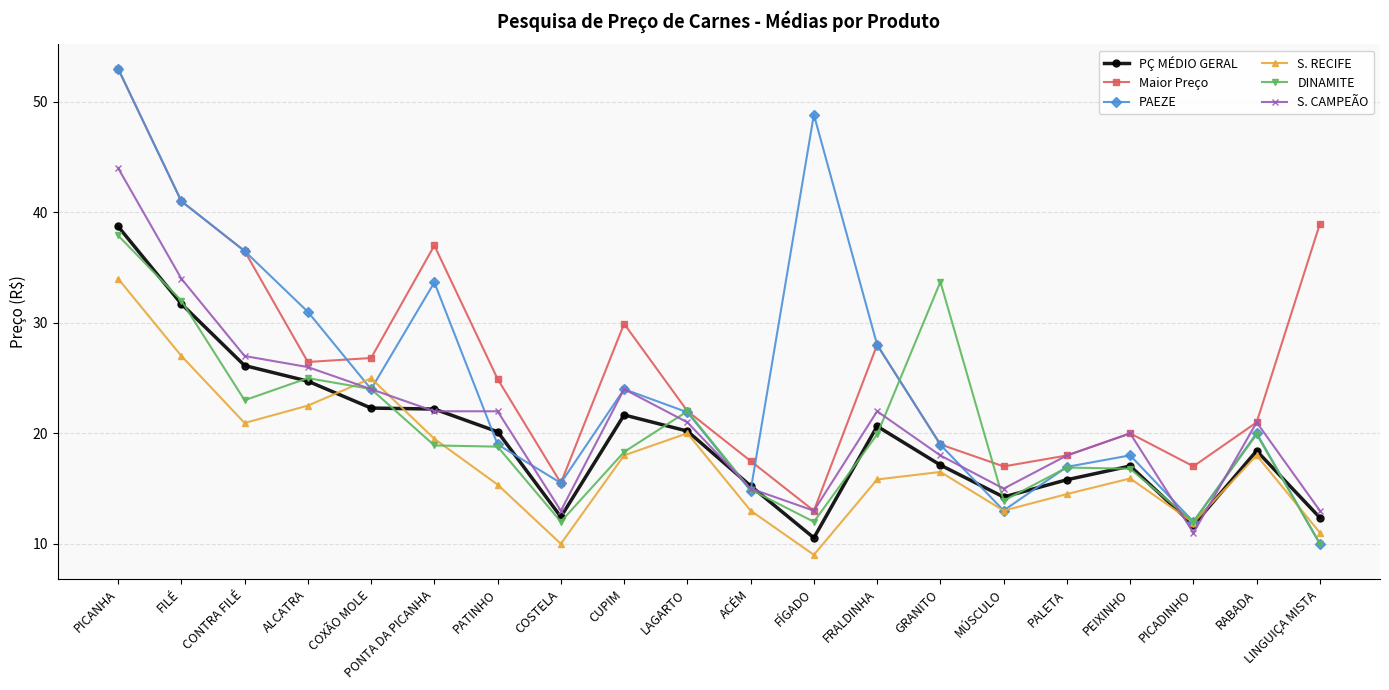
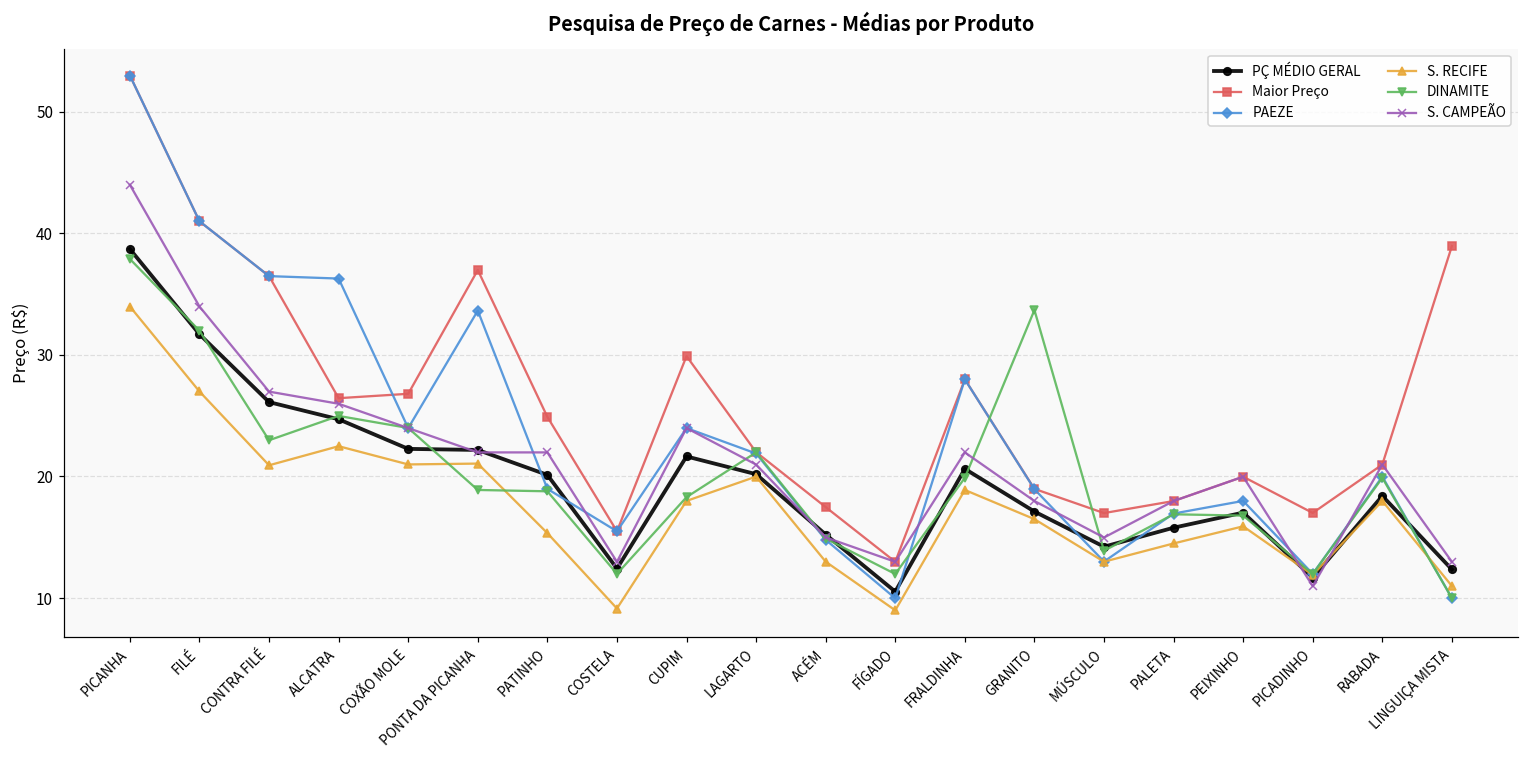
PAEZE, ALCATRA: 31.0 -> 36.3
S. RECIFE, COXÃO MOLE: 25.0 -> 21.0
S. RECIFE, PONTA DA PICANHA: 19.5 -> 21.1
S. RECIFE, COSTELA: 10.0 -> 9.1
PAEZE, FÍGADO: 48.8 -> 10.0
S. RECIFE, FRALDINHA: 15.8 -> 18.9
